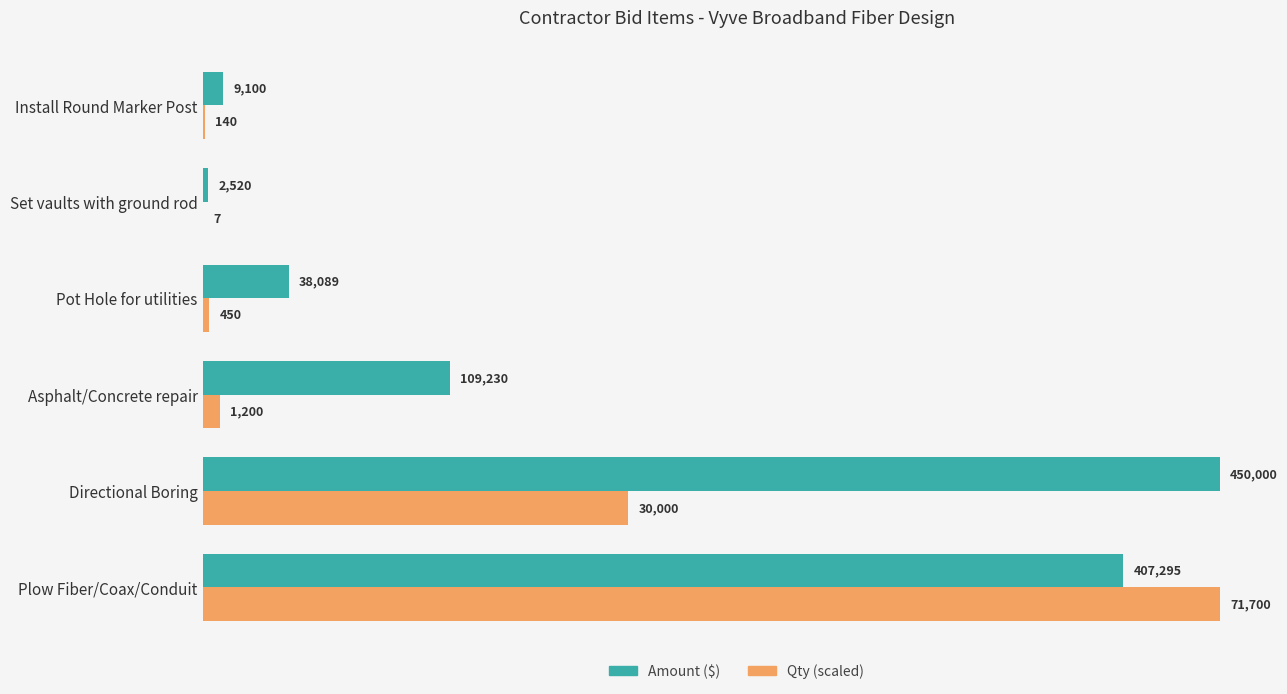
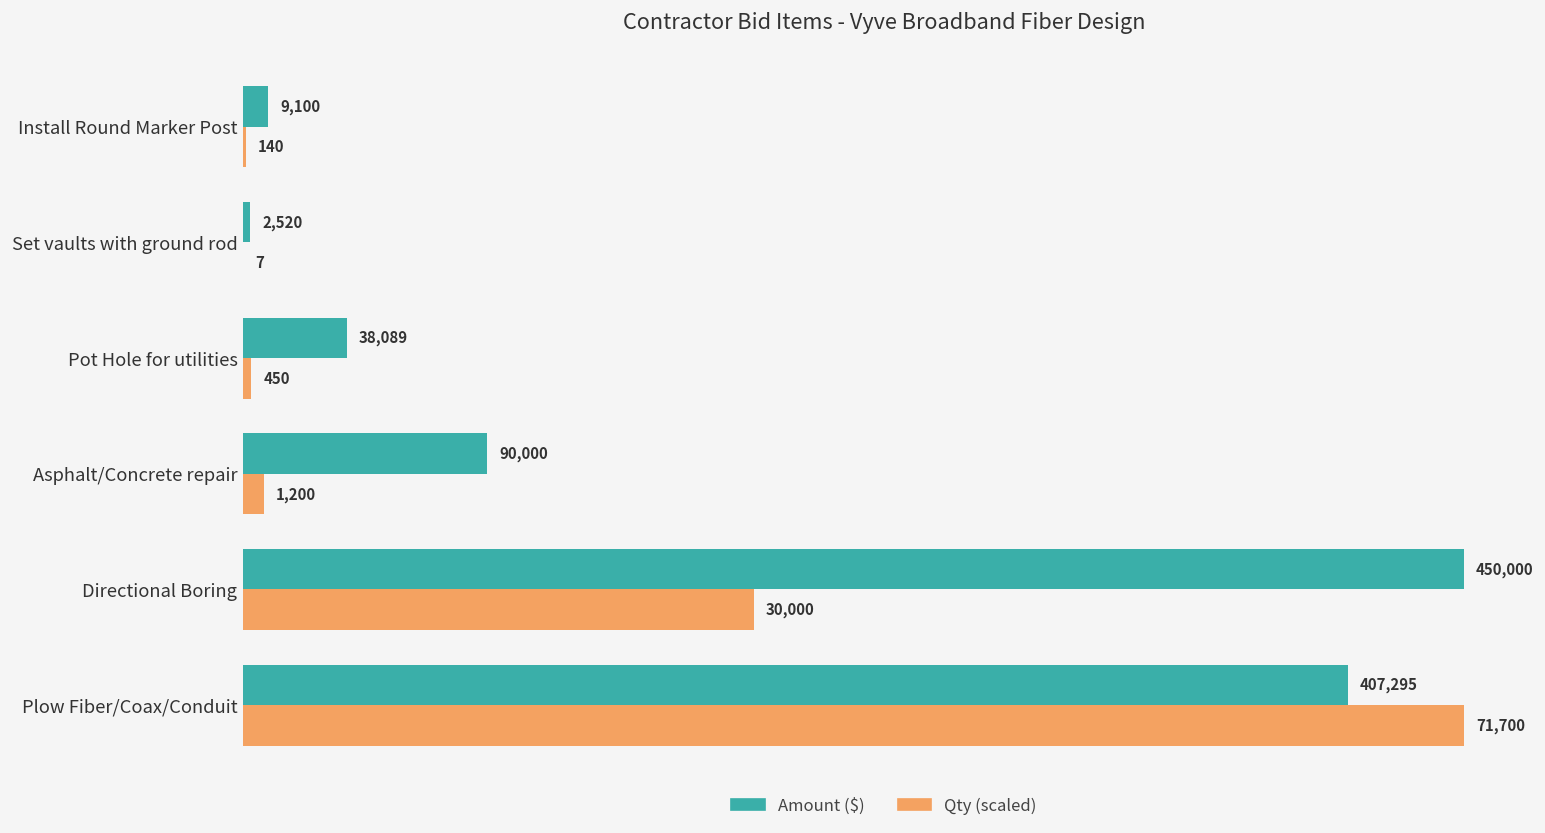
Amount ($), Asphalt/Concrete repair: 109,230 -> 90,000
